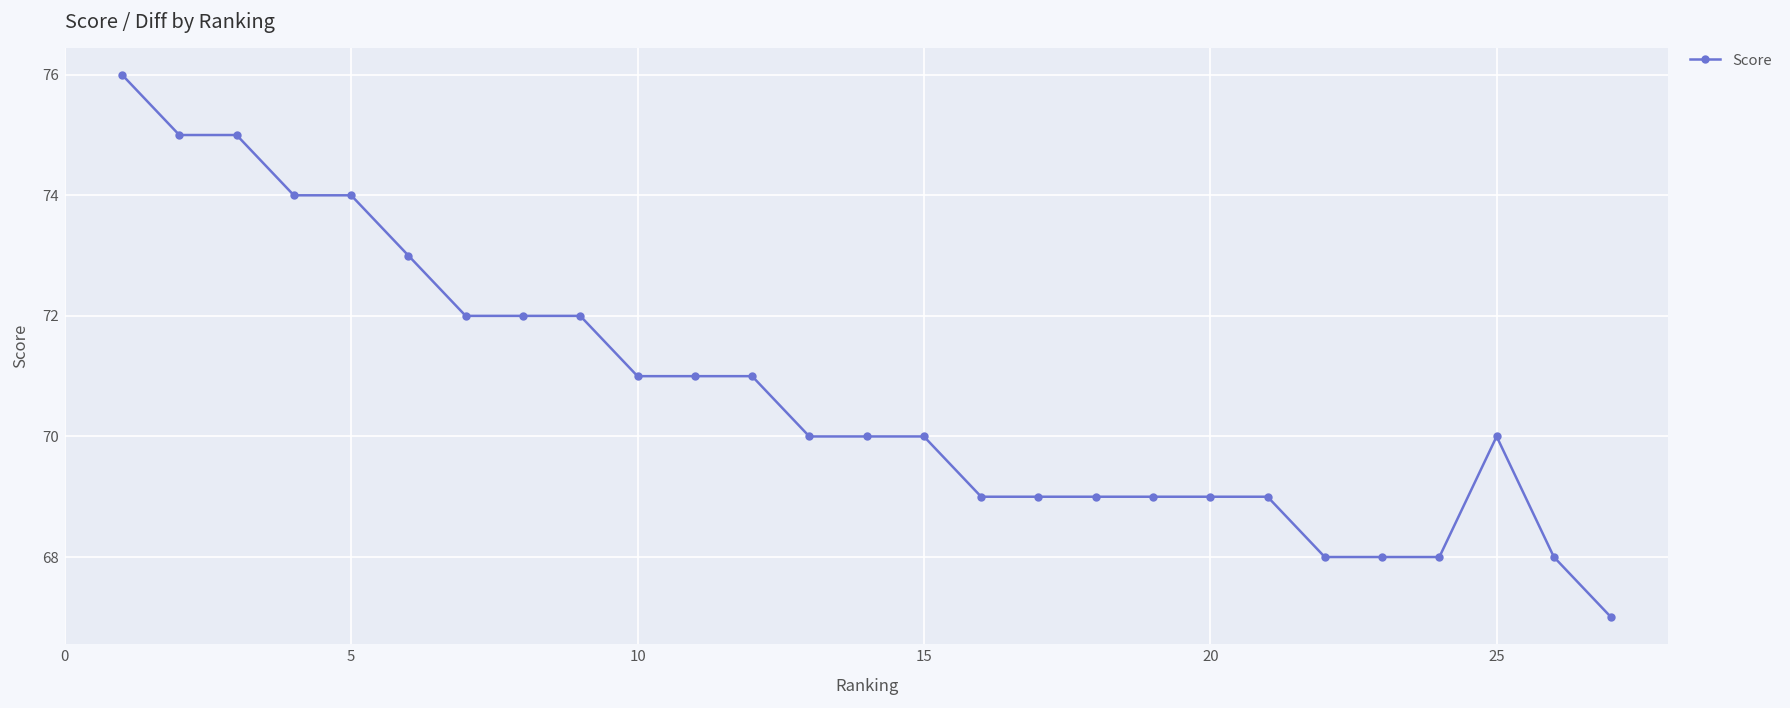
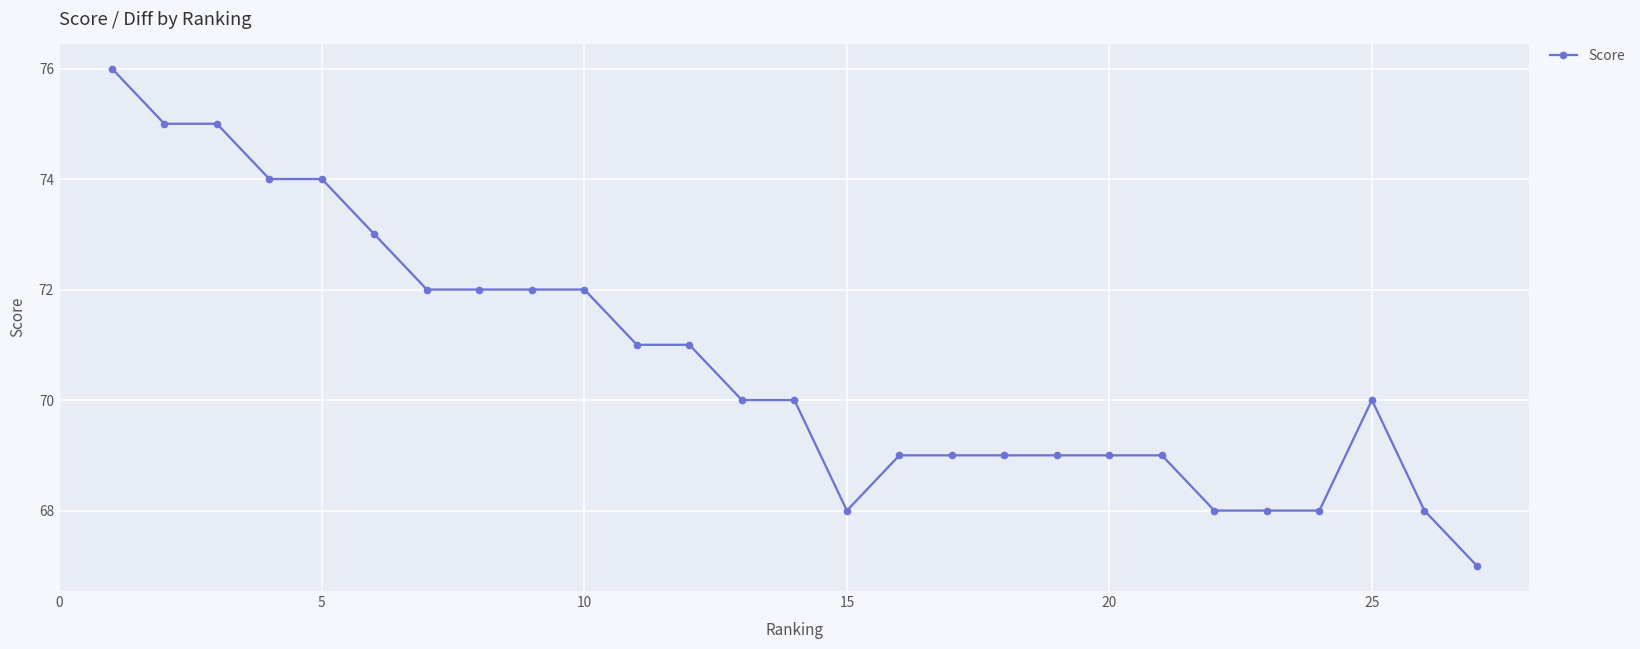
10: 71 -> 72
15: 70 -> 68
